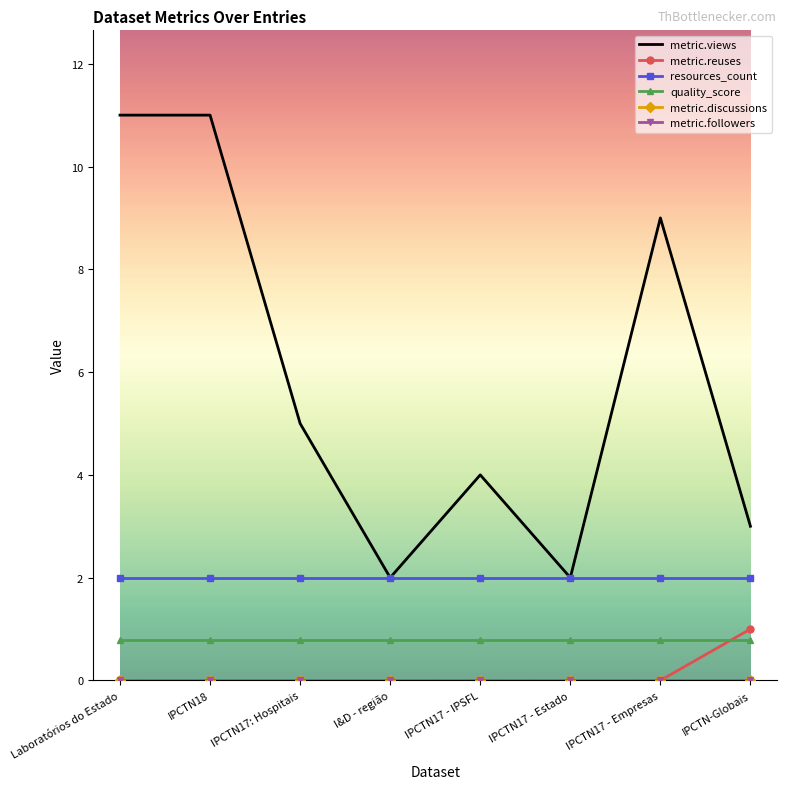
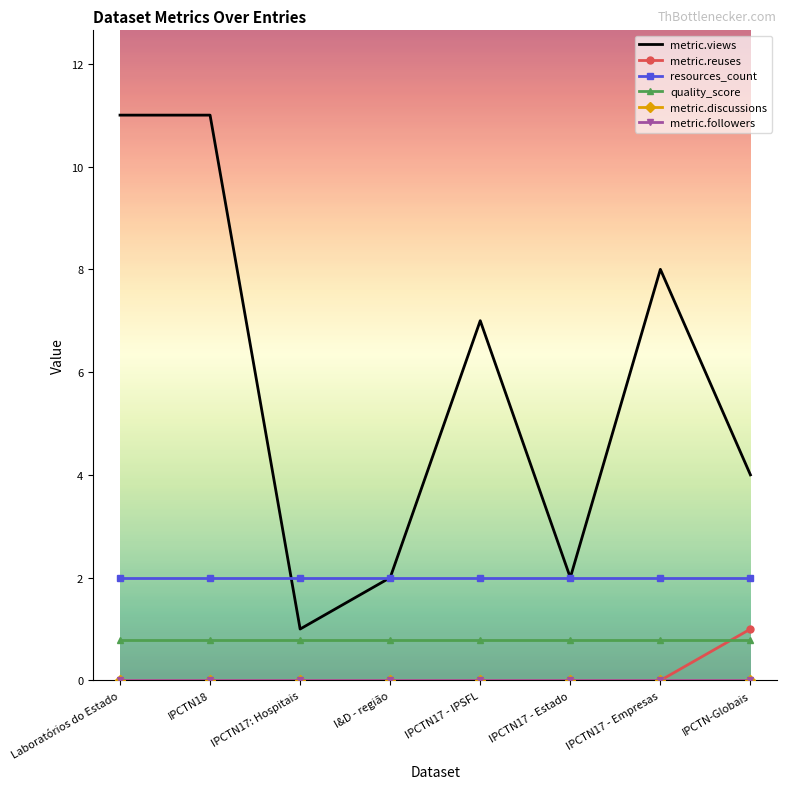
metric.views, IPCTN17: Hospitais: 5 -> 1
metric.views, IPCTN17 - IPSFL: 4 -> 7
metric.views, IPCTN17 - Empresas: 9 -> 8
metric.views, IPCTN-Globais: 3 -> 4
